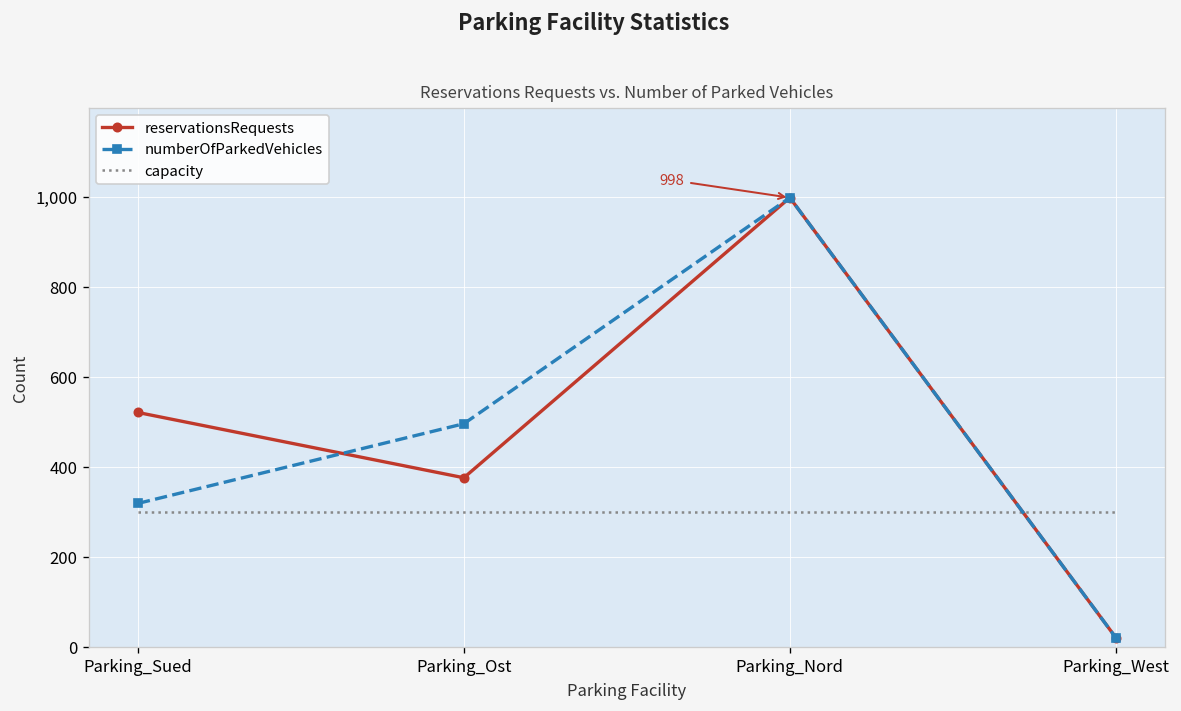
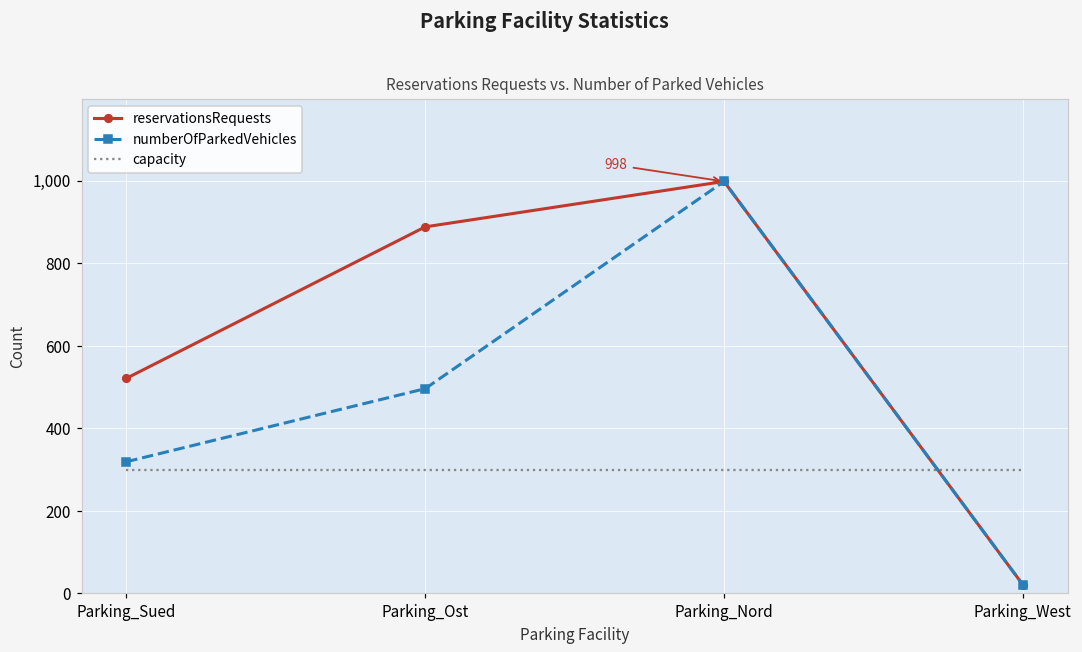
reservationsRequests, Parking_Ost: 380 -> 890
